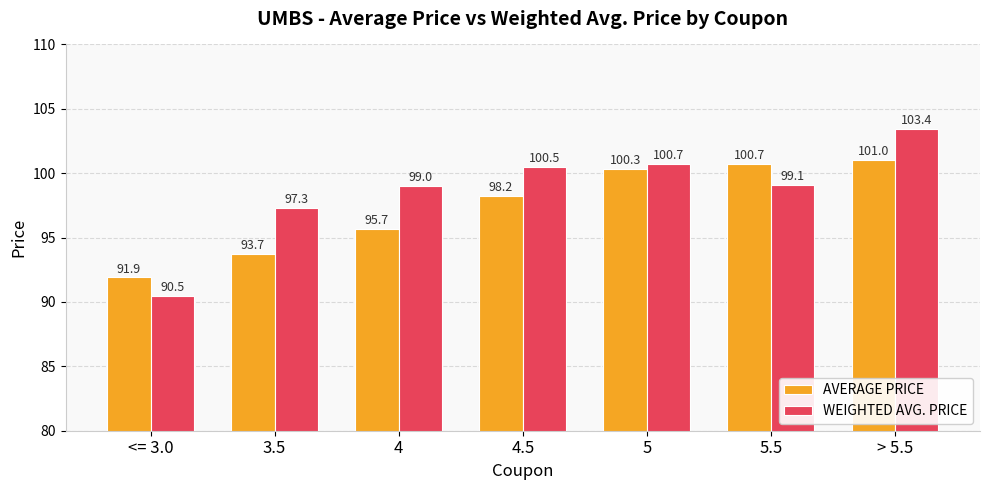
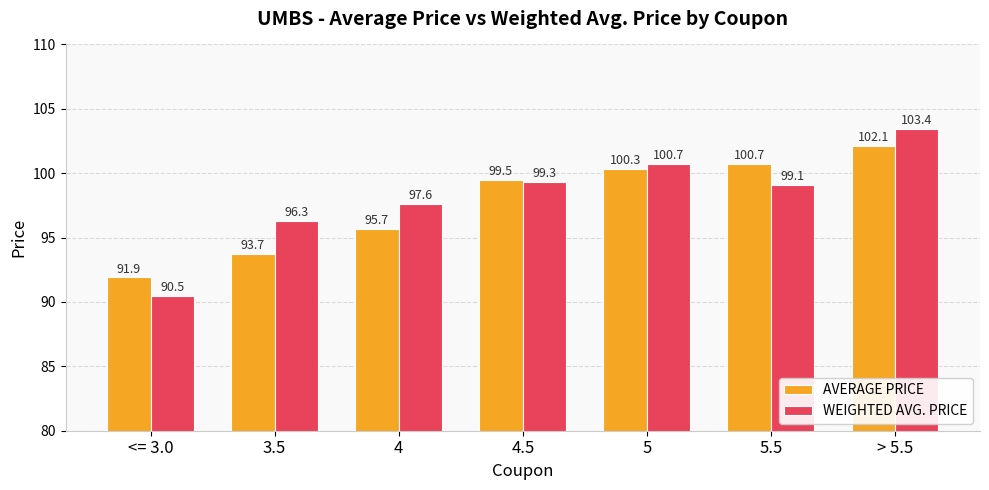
WEIGHTED AVG. PRICE, 3.5: 97.3 -> 96.3
WEIGHTED AVG. PRICE, 4: 99.0 -> 97.6
AVERAGE PRICE, 4.5: 98.2 -> 99.5
WEIGHTED AVG. PRICE, 4.5: 100.5 -> 99.3
AVERAGE PRICE, > 5.5: 101.0 -> 102.1
